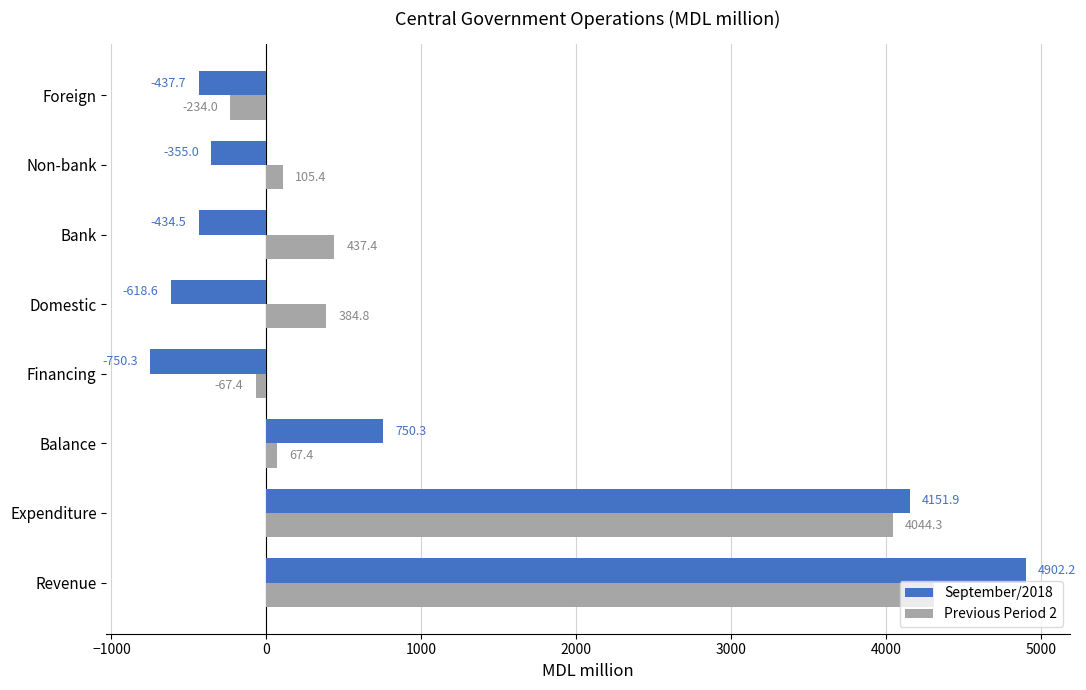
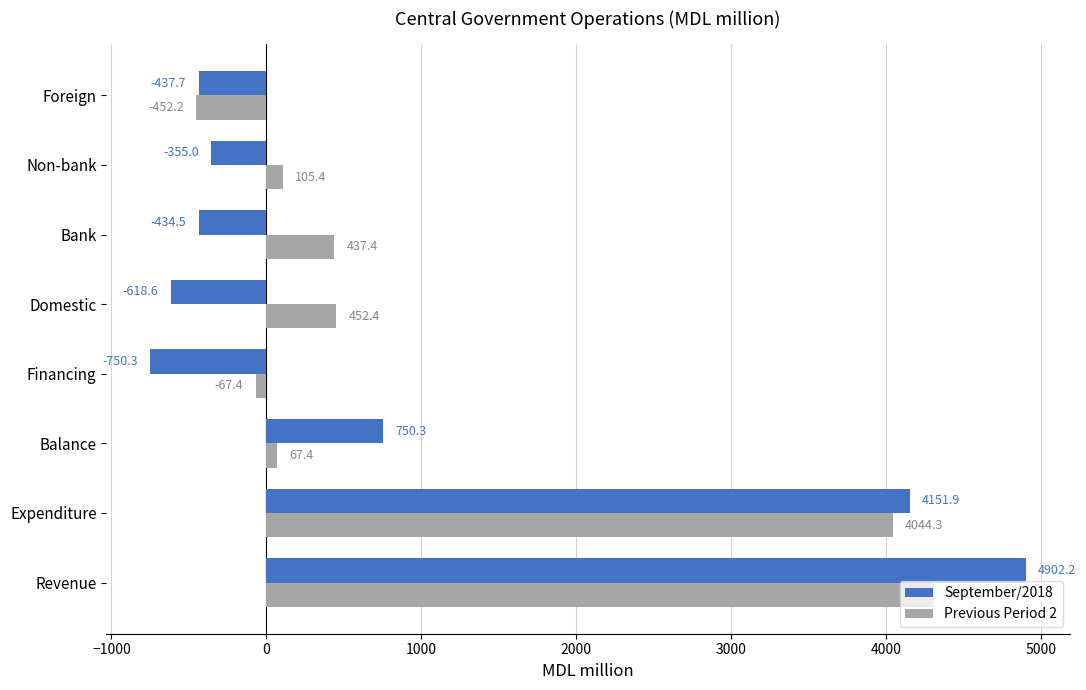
Previous Period 2, Foreign: -234.0 -> -452.2
Previous Period 2, Domestic: 384.8 -> 452.4
